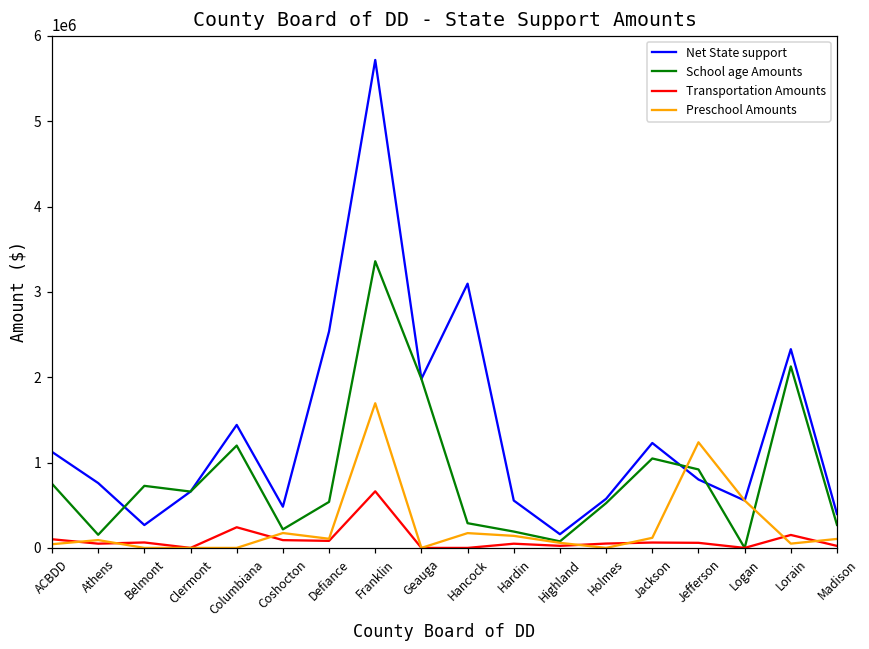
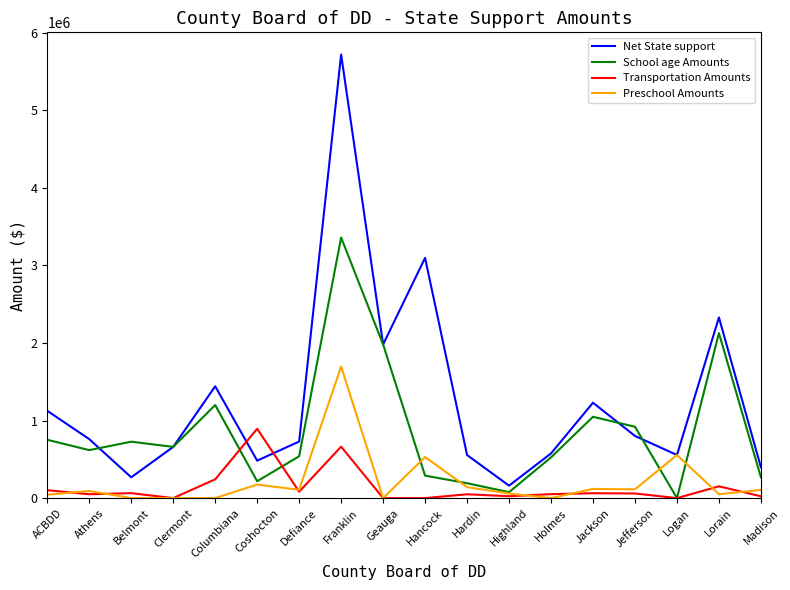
School age Amounts, Athens: 200000 -> 600000
Transportation Amounts, Coshocton: 100000 -> 900000
Net State support, Defiance: 2500000 -> 700000
Preschool Amounts, Hancock: 200000 -> 500000
Preschool Amounts, Jefferson: 1200000 -> 100000
